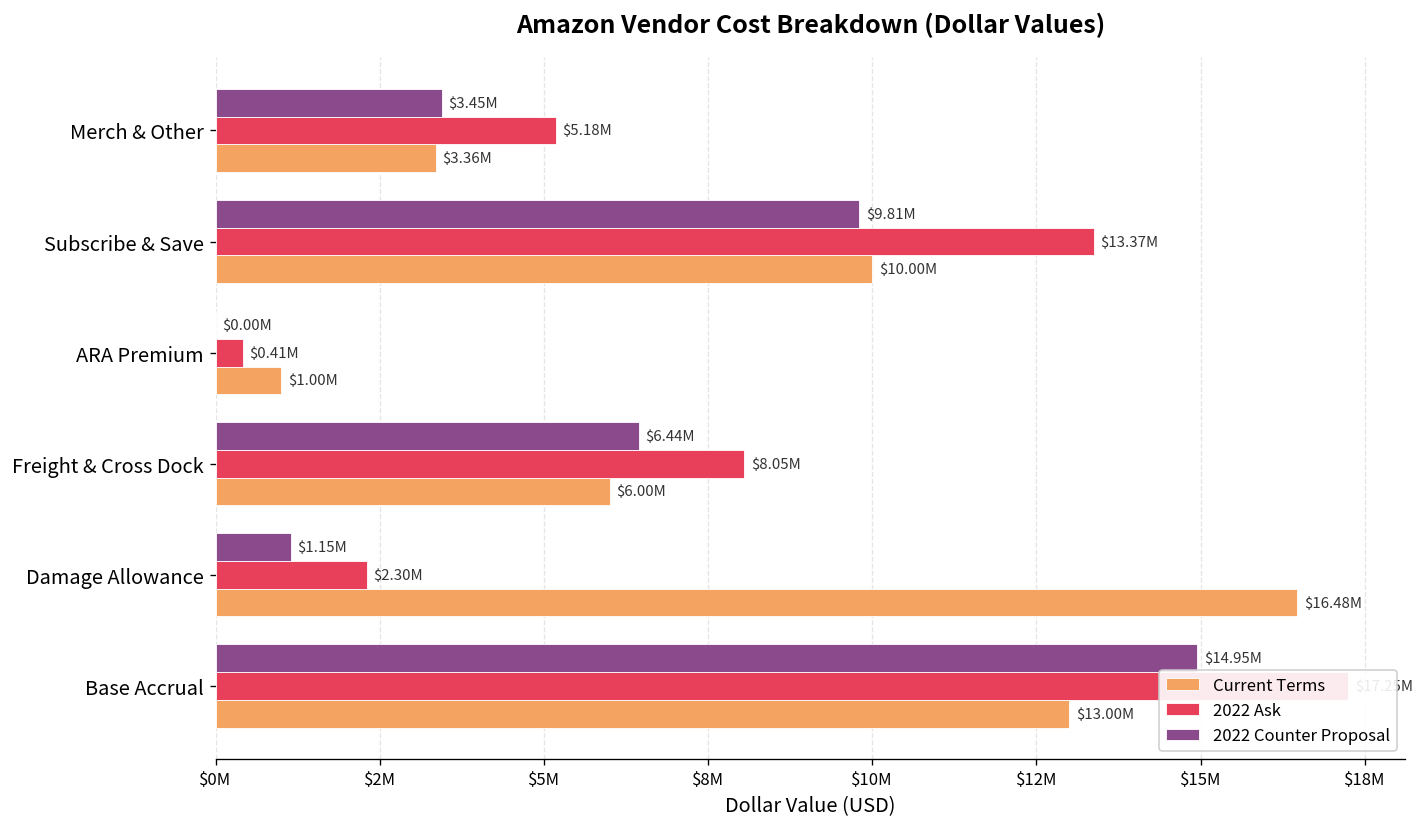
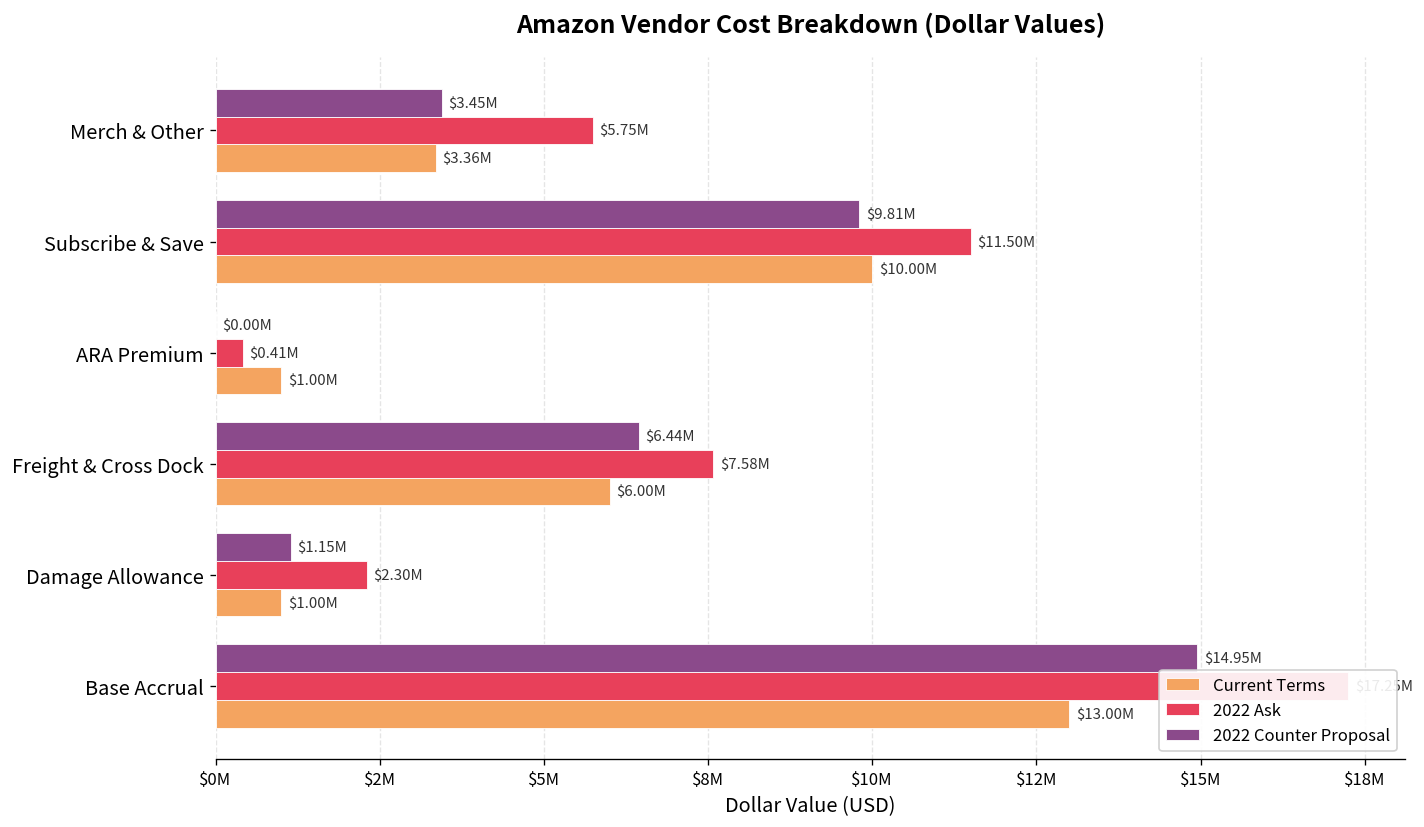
2022 Ask, Merch & Other: $5.18M -> $5.75M
2022 Ask, Subscribe & Save: $13.37M -> $11.50M
2022 Ask, Freight & Cross Dock: $8.05M -> $7.58M
Current Terms, Damage Allowance: $16.48M -> $1.00M
